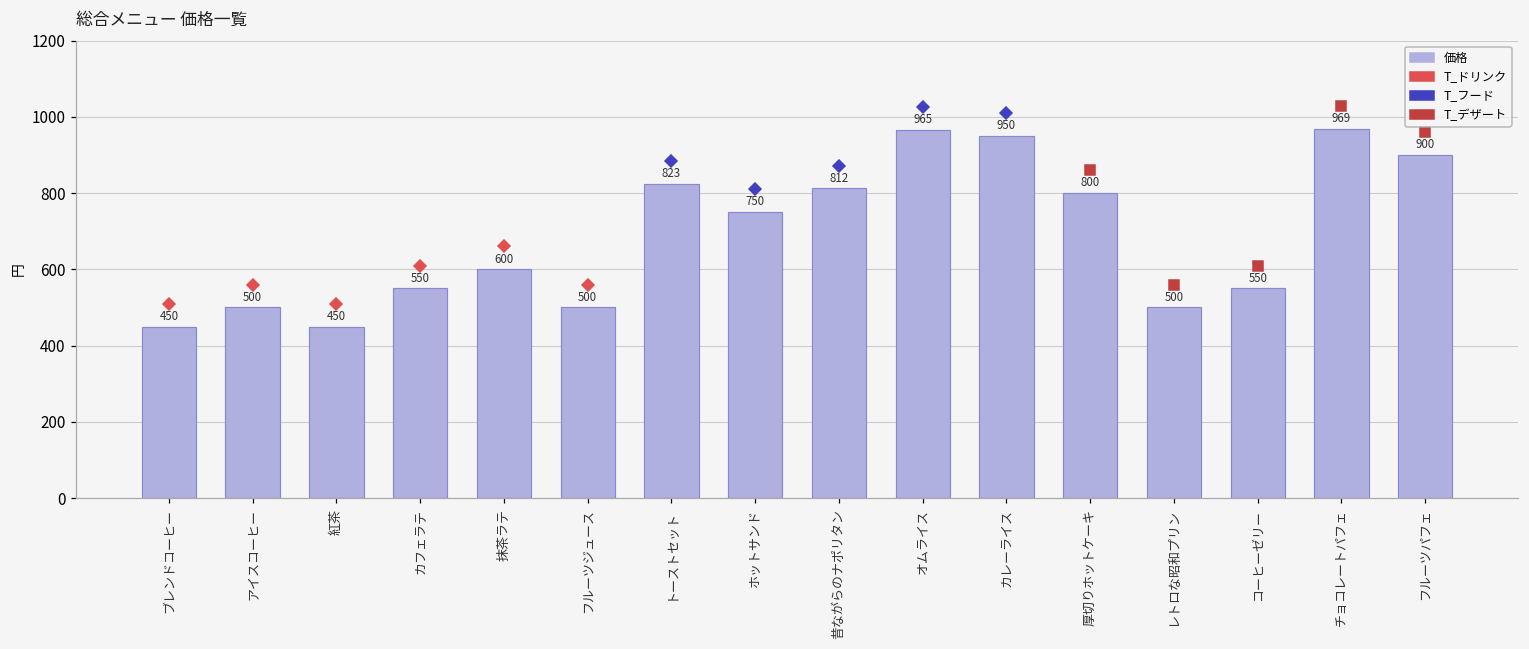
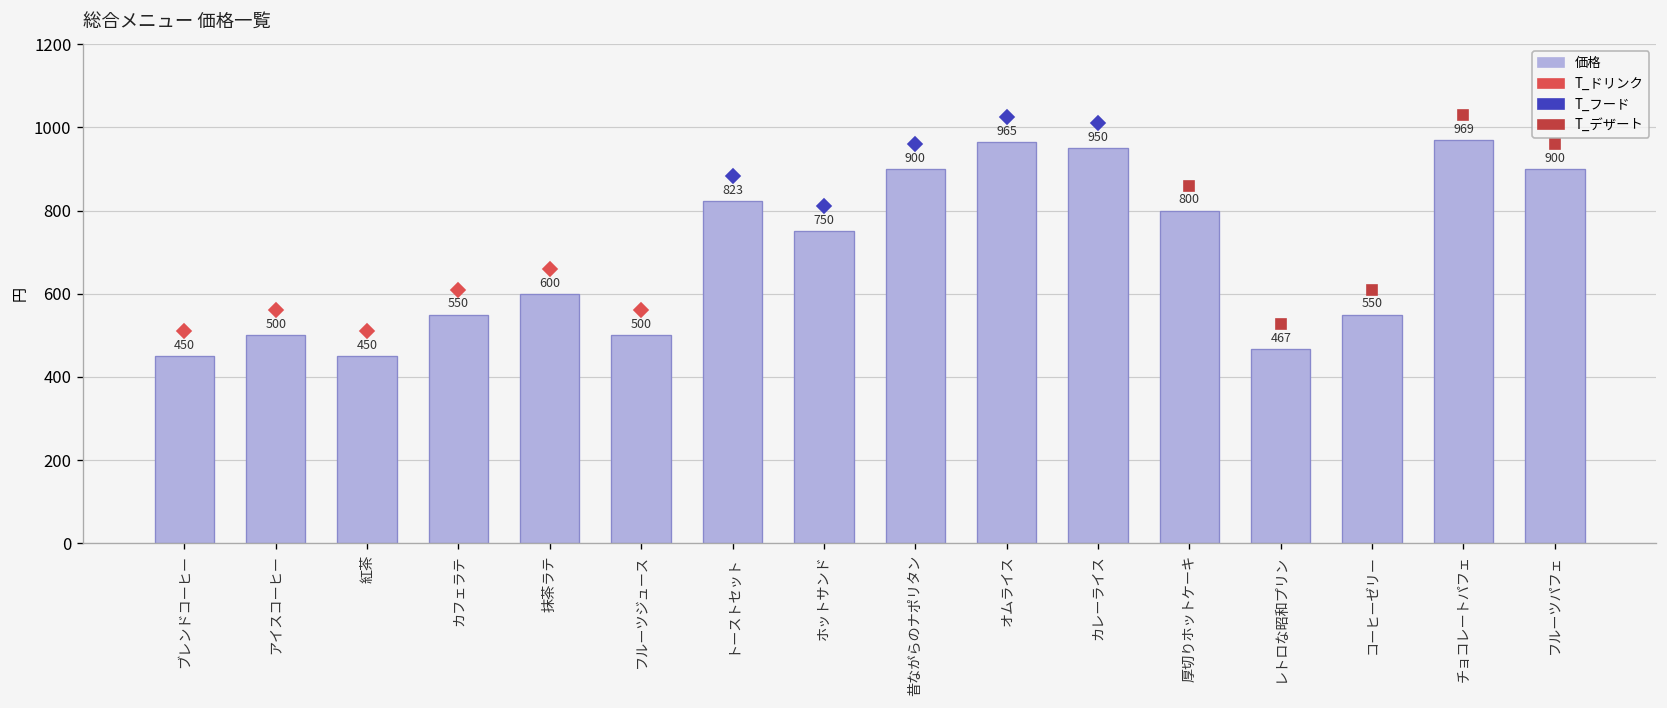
価格, 昔ながらのナポリタン: 812 -> 900
価格, レトロな昭和プリン: 500 -> 467
